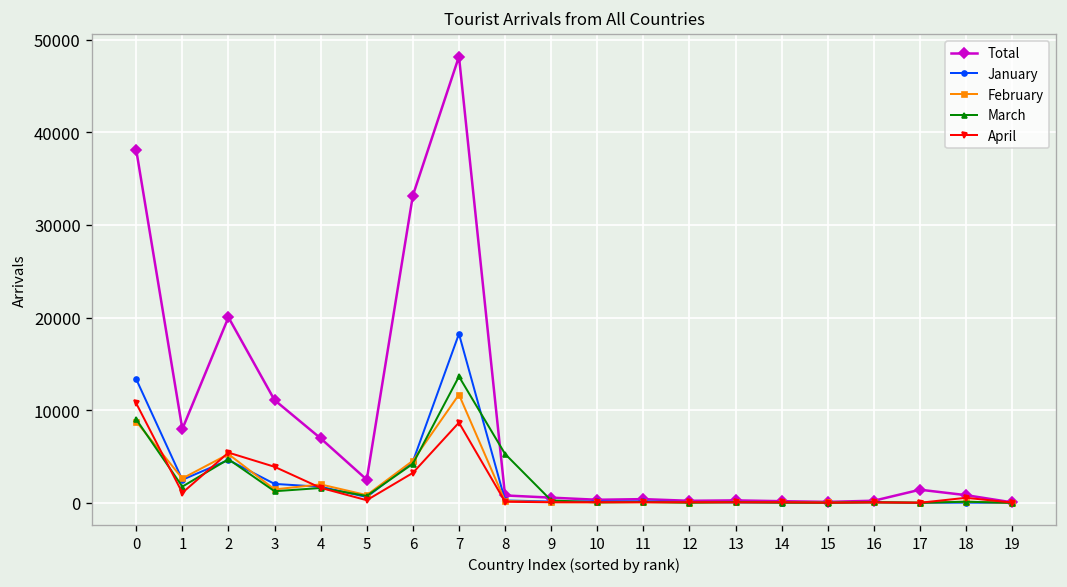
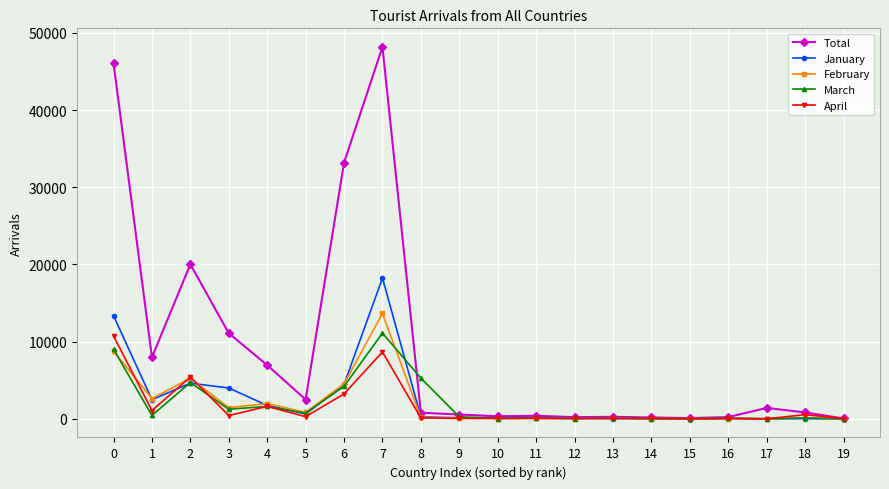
Total, 0: 38000 -> 46000
March, 1: 2000 -> 0
January, 3: 2000 -> 4000
April, 3: 4000 -> 0
February, 7: 12000 -> 14000
March, 7: 14000 -> 11000
